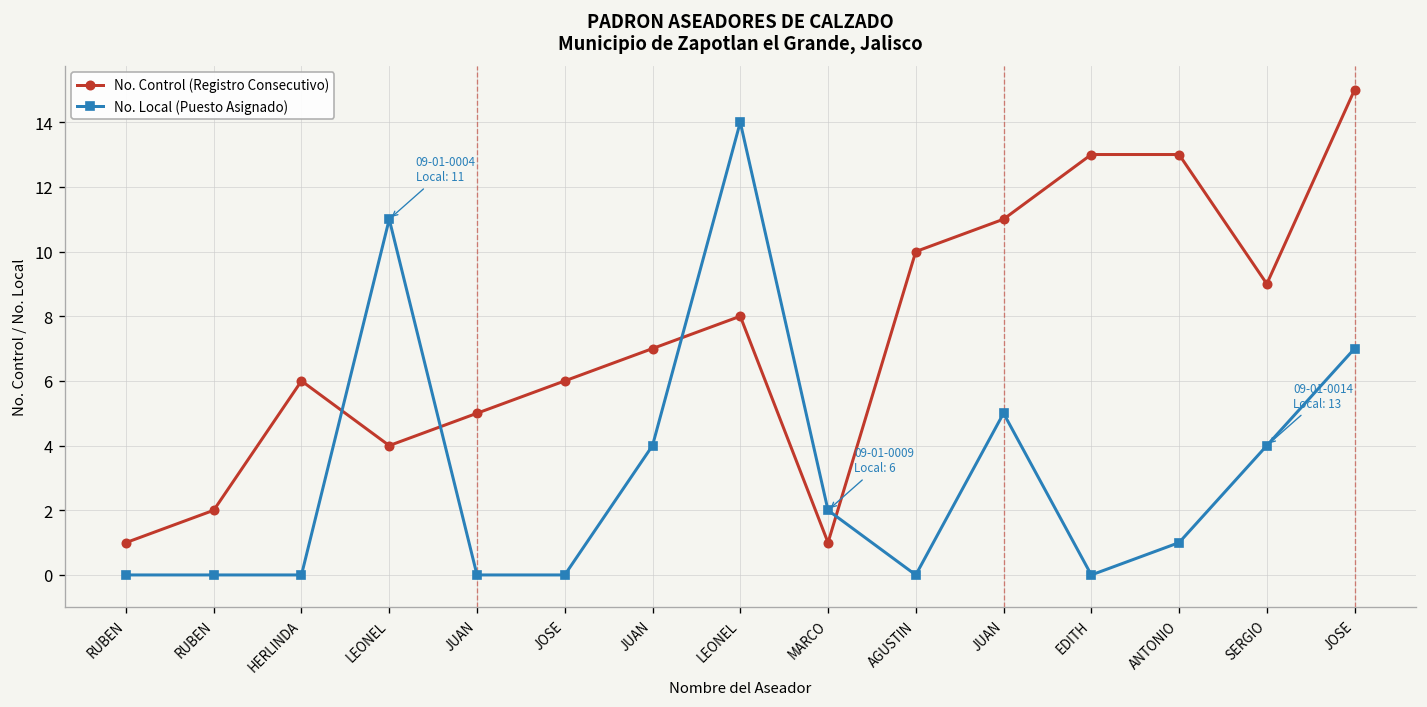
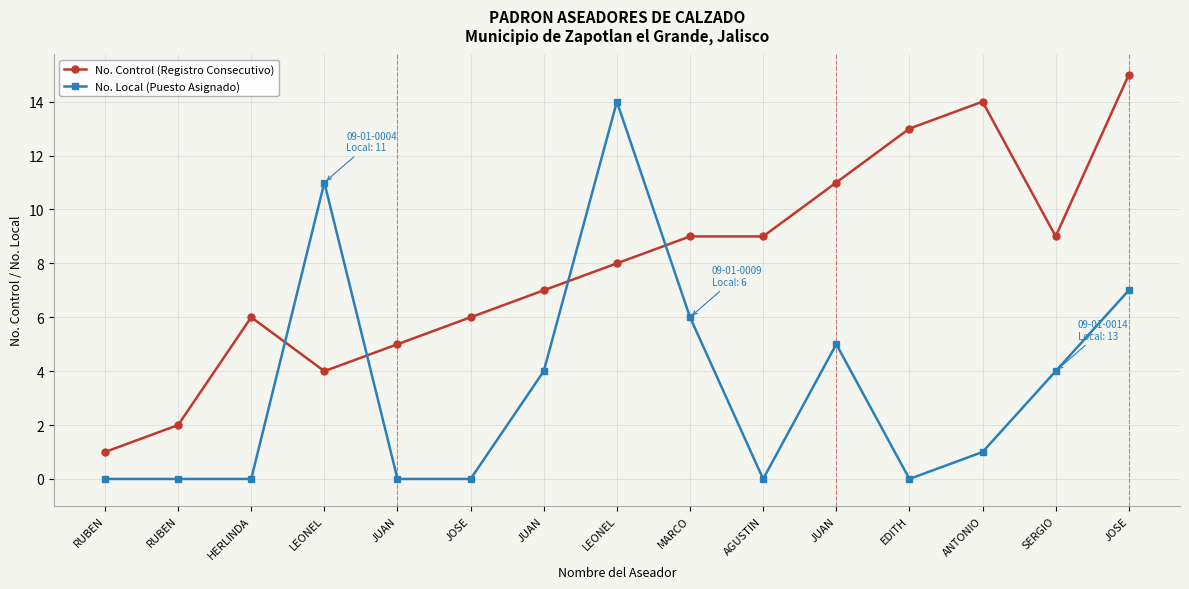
No. Control (Registro Consecutivo), MARCO: 1 -> 9
No. Local (Puesto Asignado), MARCO: 2 -> 6
No. Control (Registro Consecutivo), AGUSTIN: 10 -> 9
No. Control (Registro Consecutivo), ANTONIO: 13 -> 14
